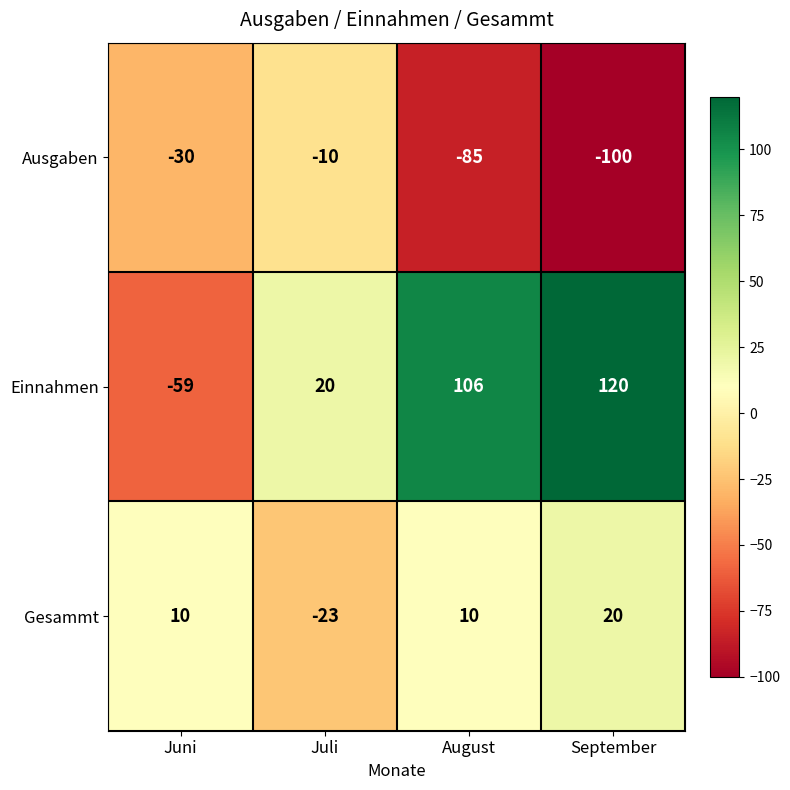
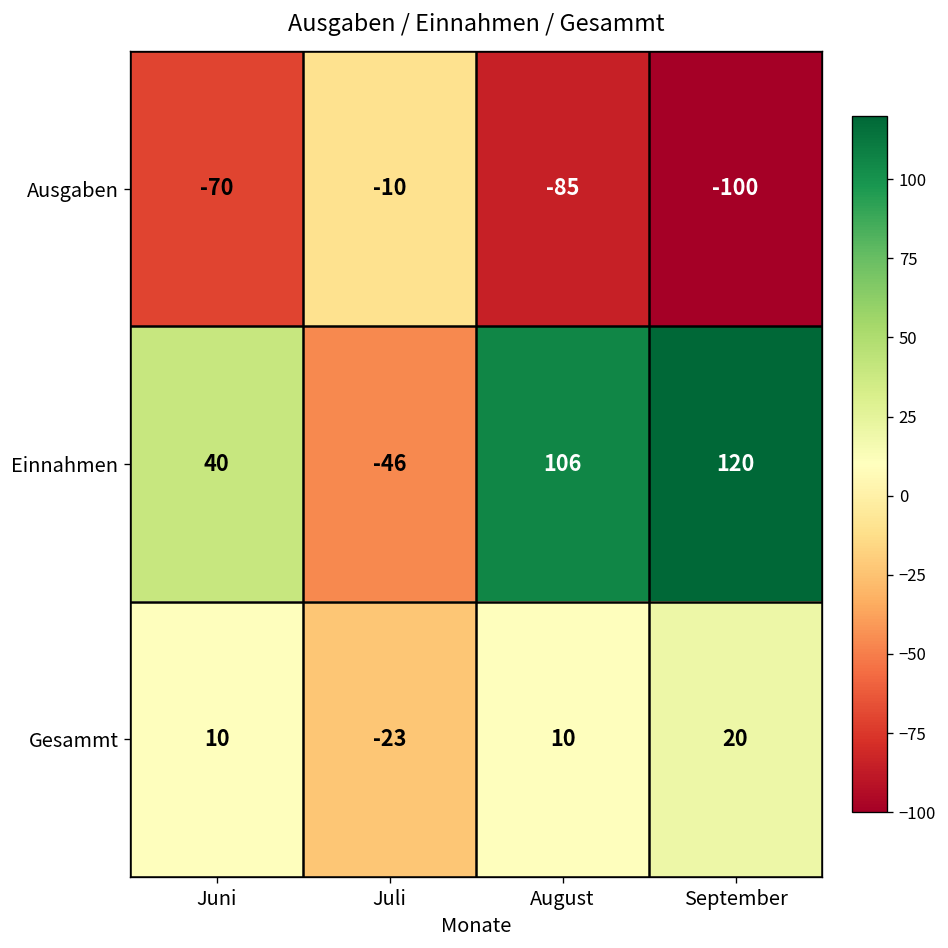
Ausgaben, Juni: -30 -> -70
Einnahmen, Juni: -59 -> 40
Einnahmen, Juli: 20 -> -46
